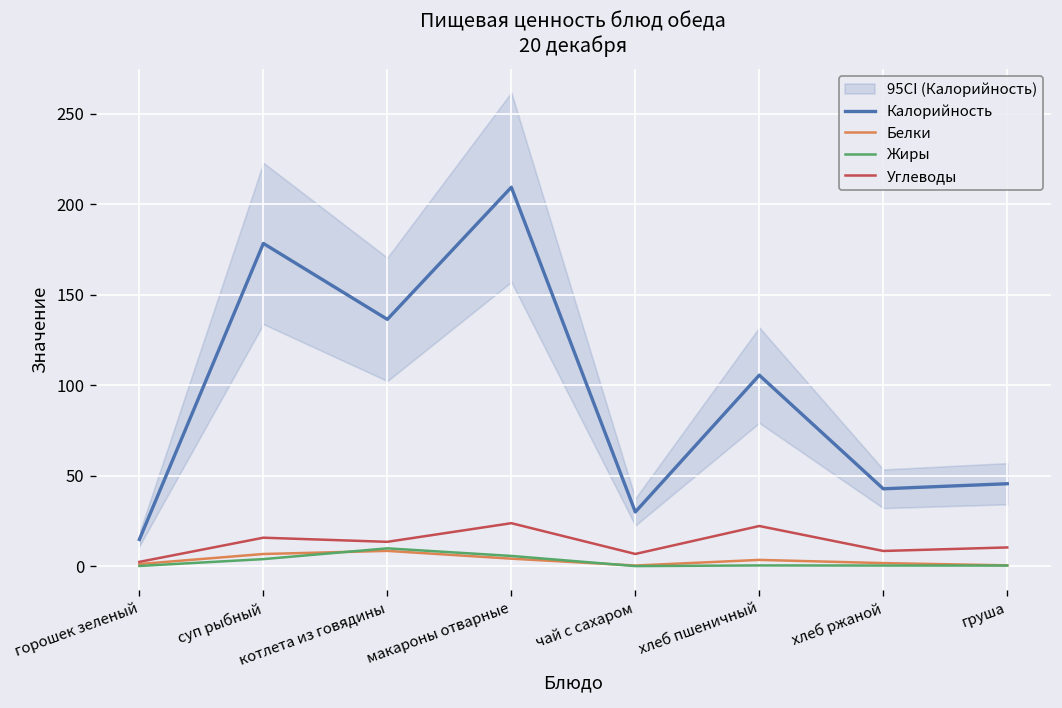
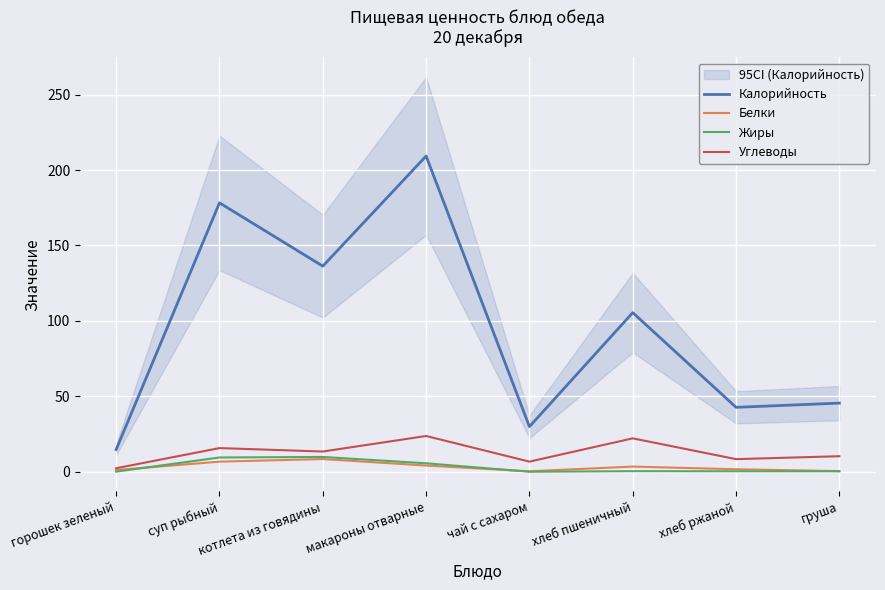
Жиры, суп рыбный: 4 -> 9
